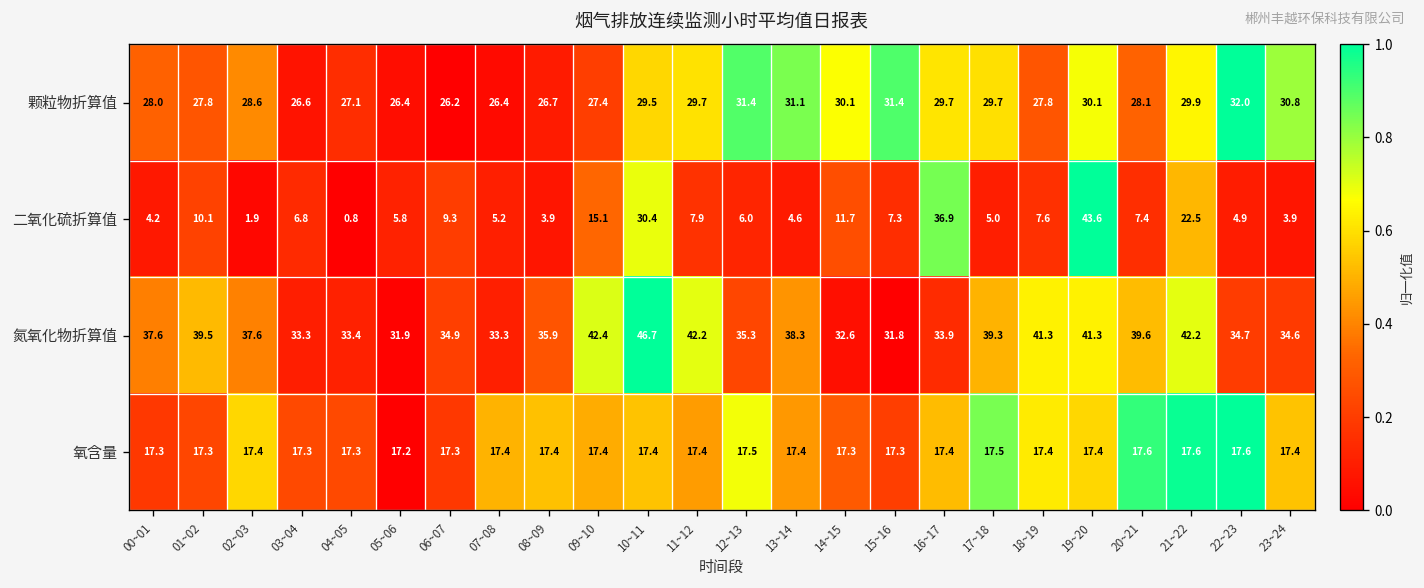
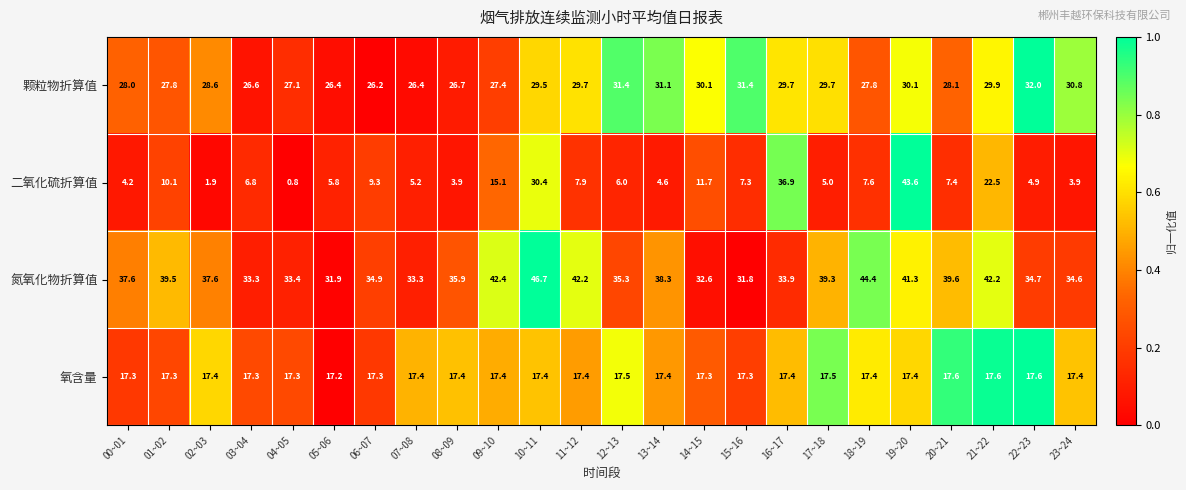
氮氧化物折算值, 18~19: 41.3 -> 44.4
